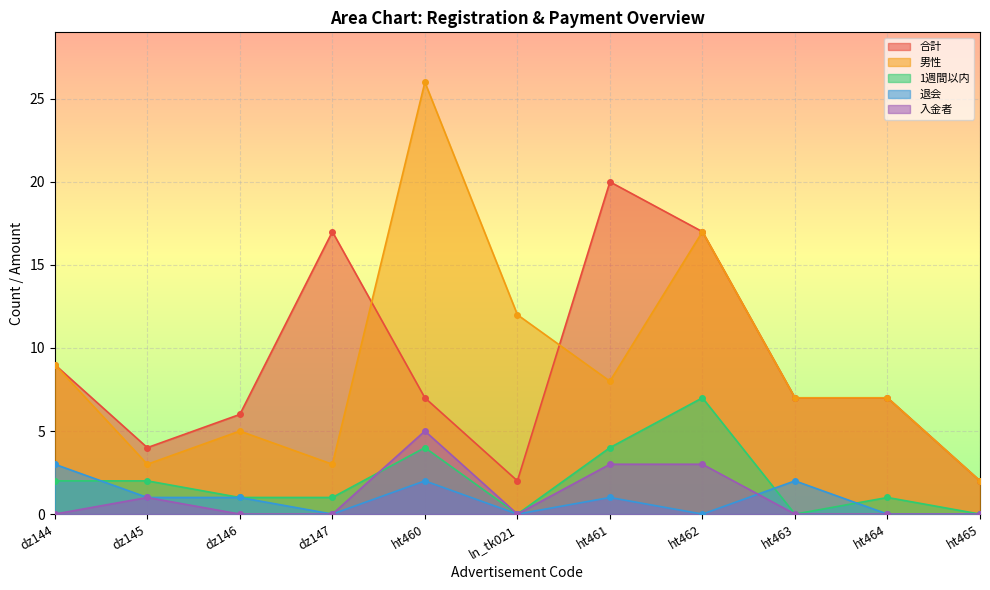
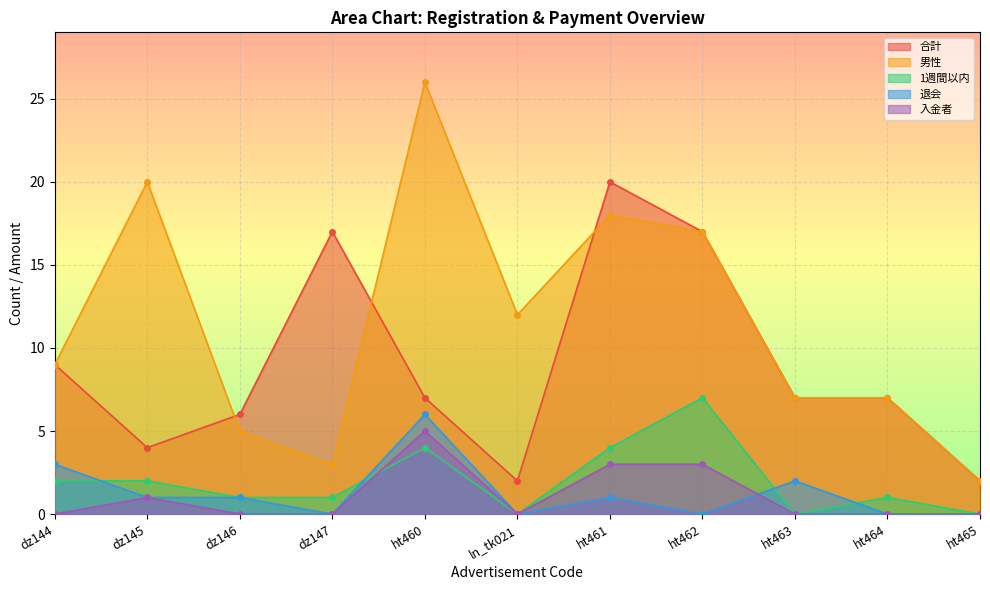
男性, dz145: 3 -> 20
退会, ht460: 2 -> 6
男性, ht461: 8 -> 18
